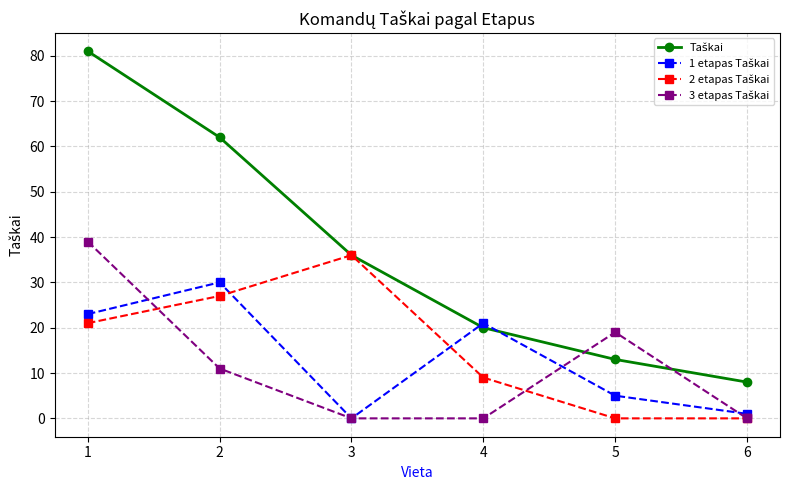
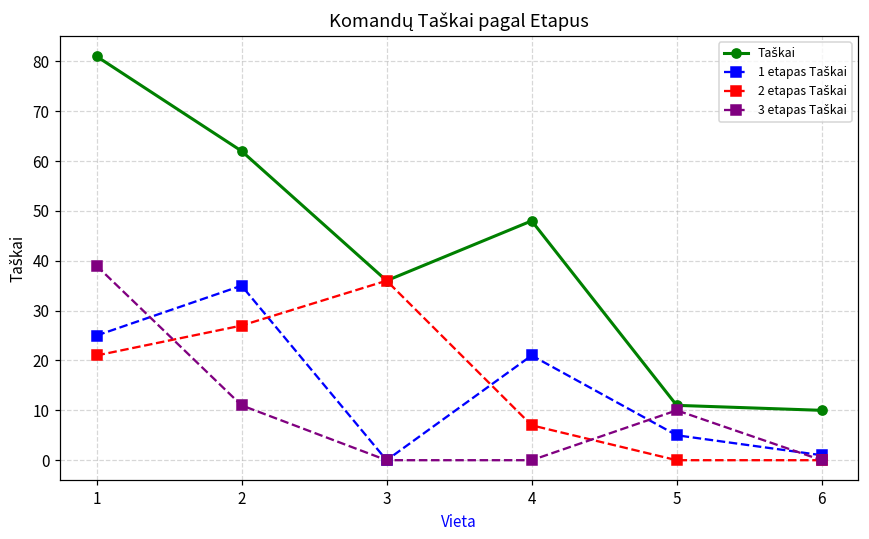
1 etapas Taškai, 1: 23 -> 25
1 etapas Taškai, 2: 30 -> 35
Taškai, 4: 20 -> 48
2 etapas Taškai, 4: 9 -> 7
Taškai, 5: 13 -> 11
3 etapas Taškai, 5: 19 -> 10
Taškai, 6: 8 -> 10
